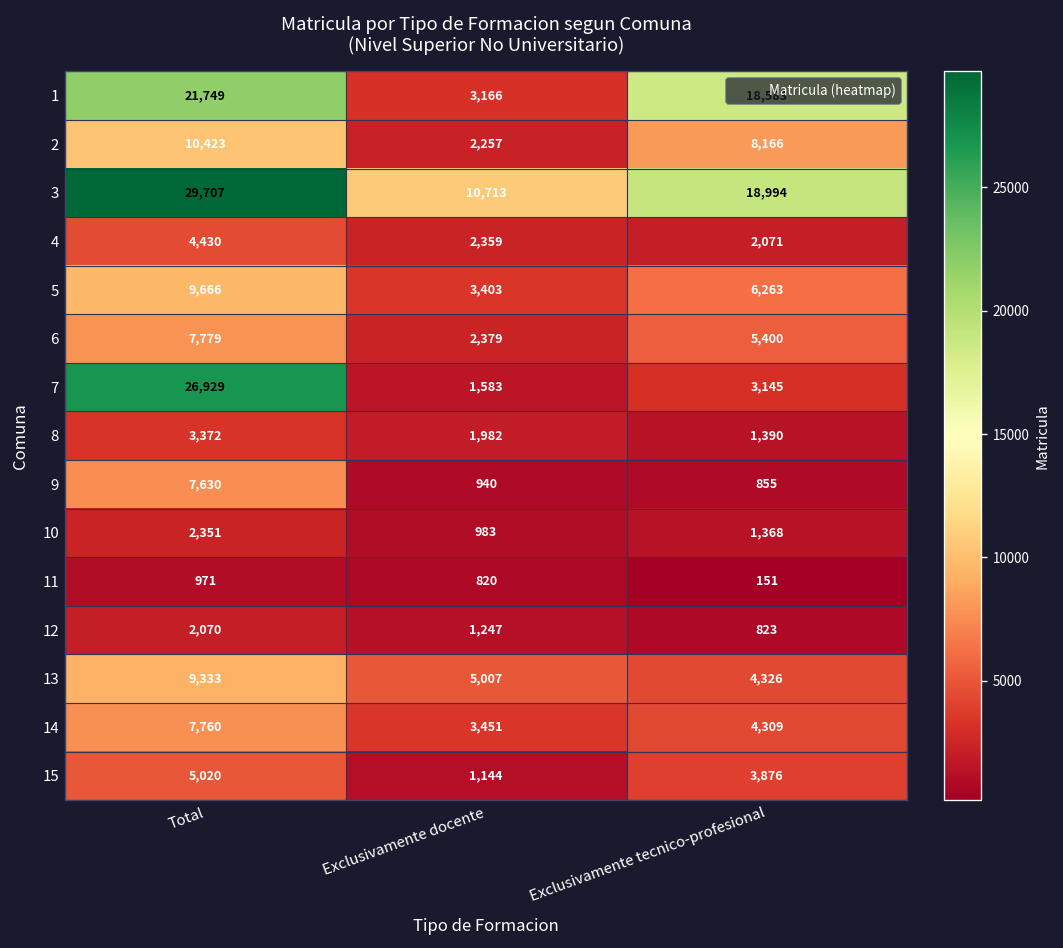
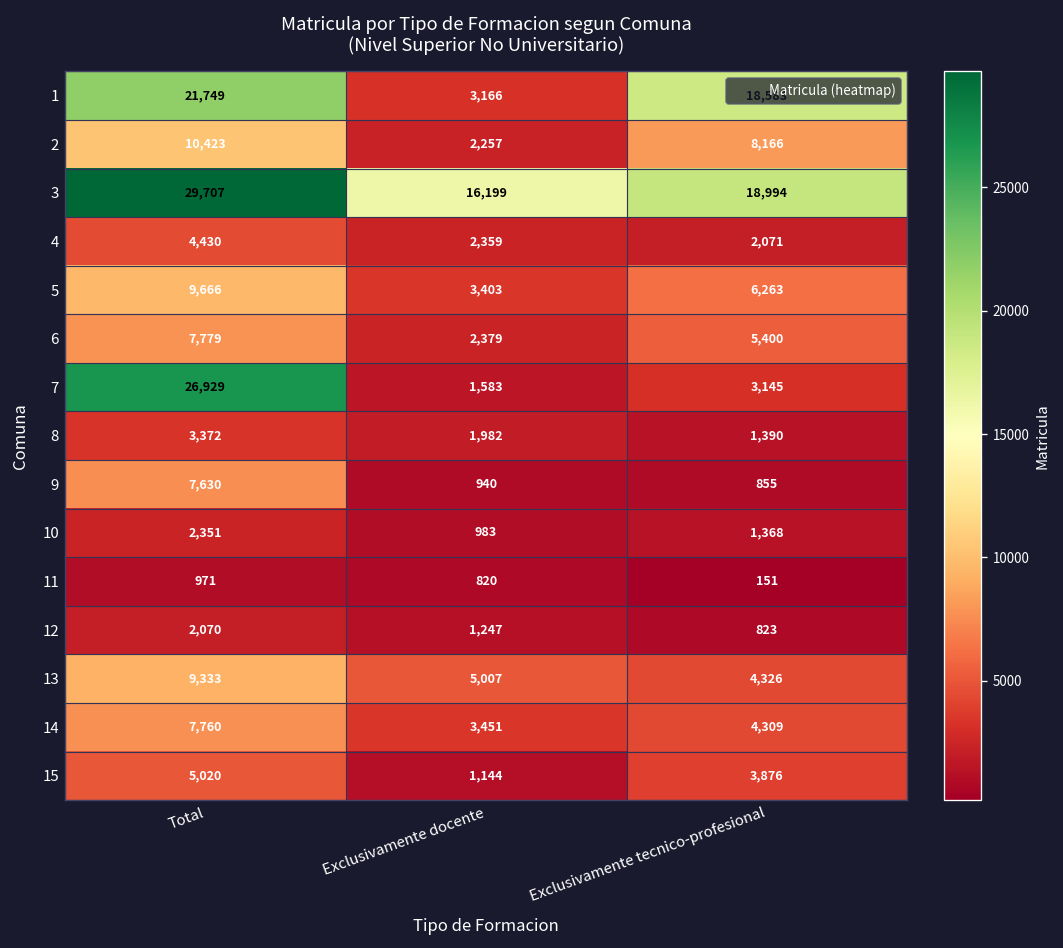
3, Exclusivamente docente: 10,713 -> 16,199
